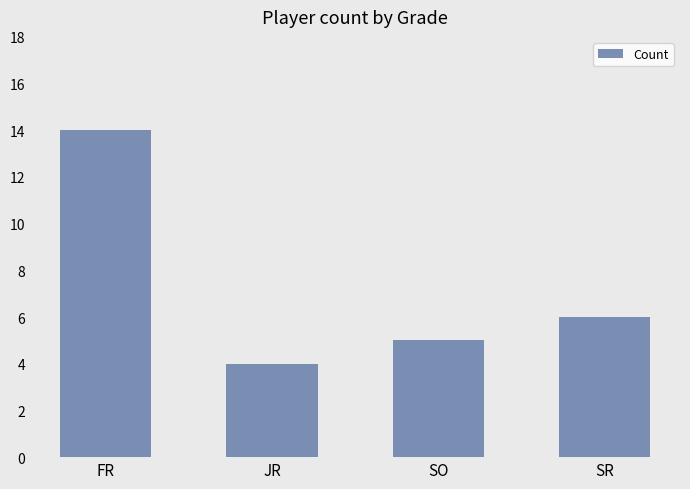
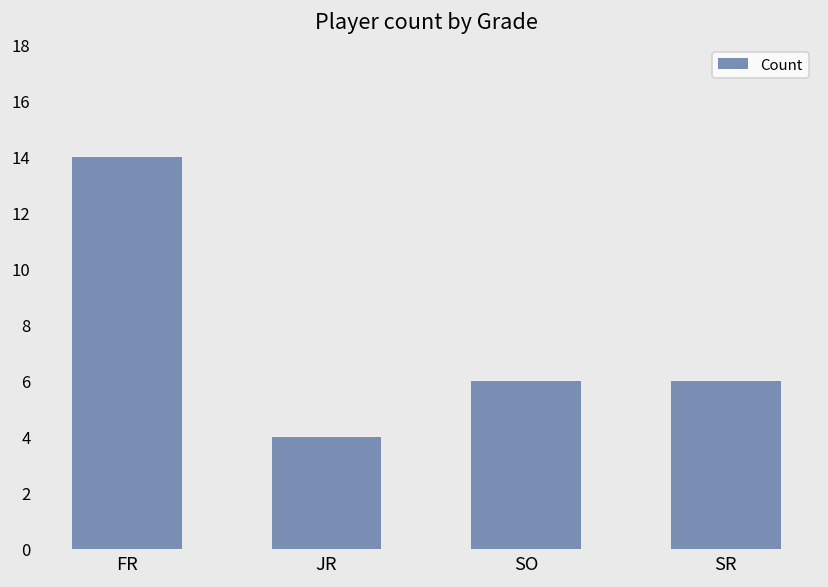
SO: 5 -> 6
